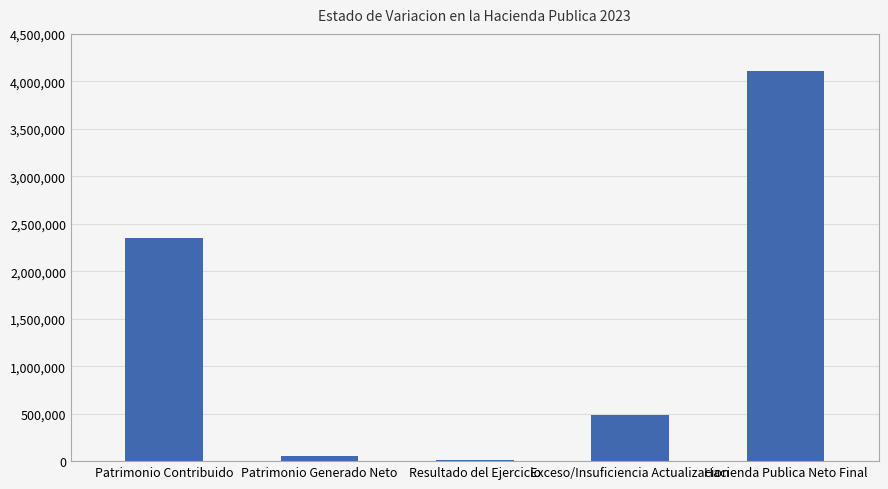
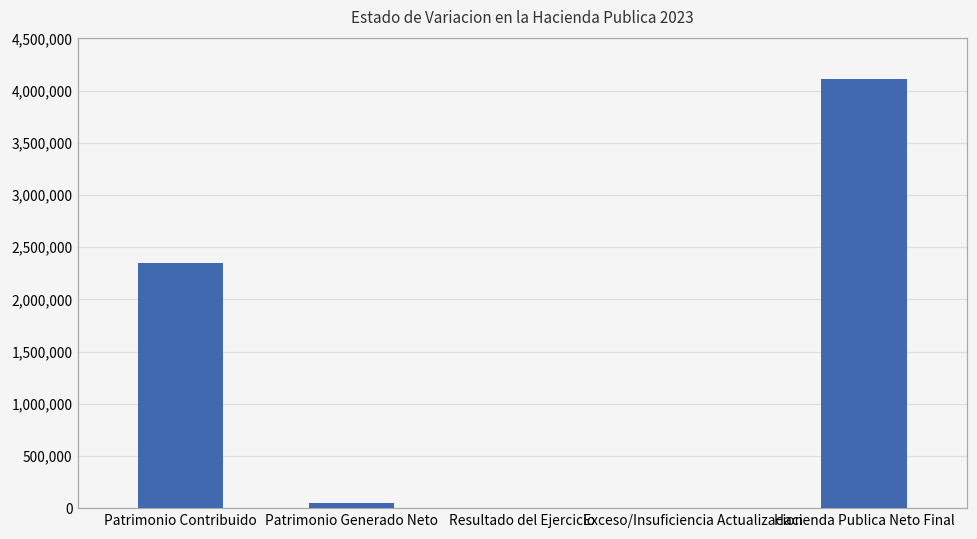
Exceso/Insuficiencia Actualizacion: 500,000 -> 0
